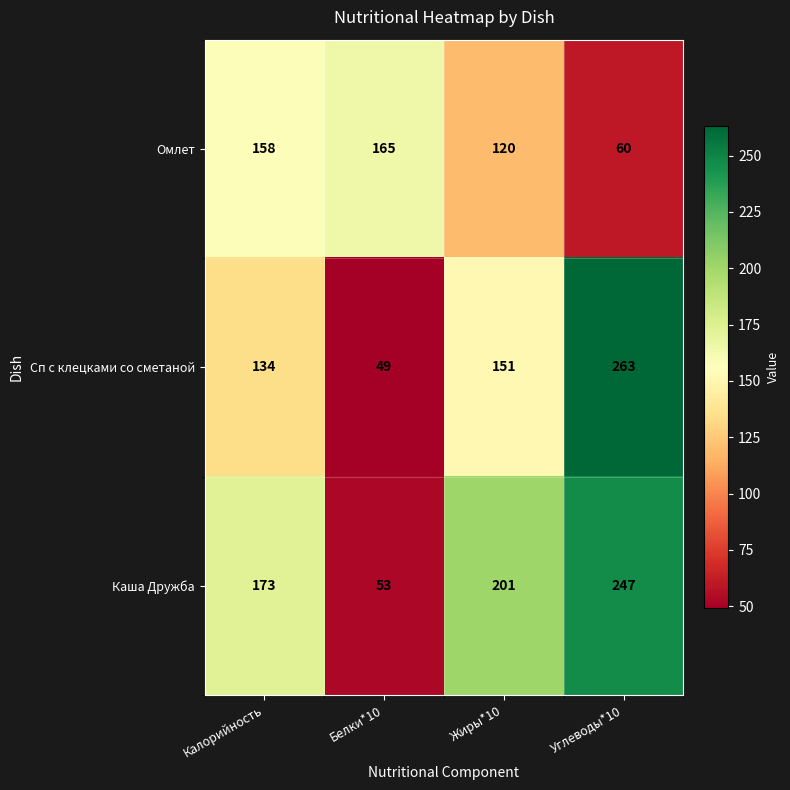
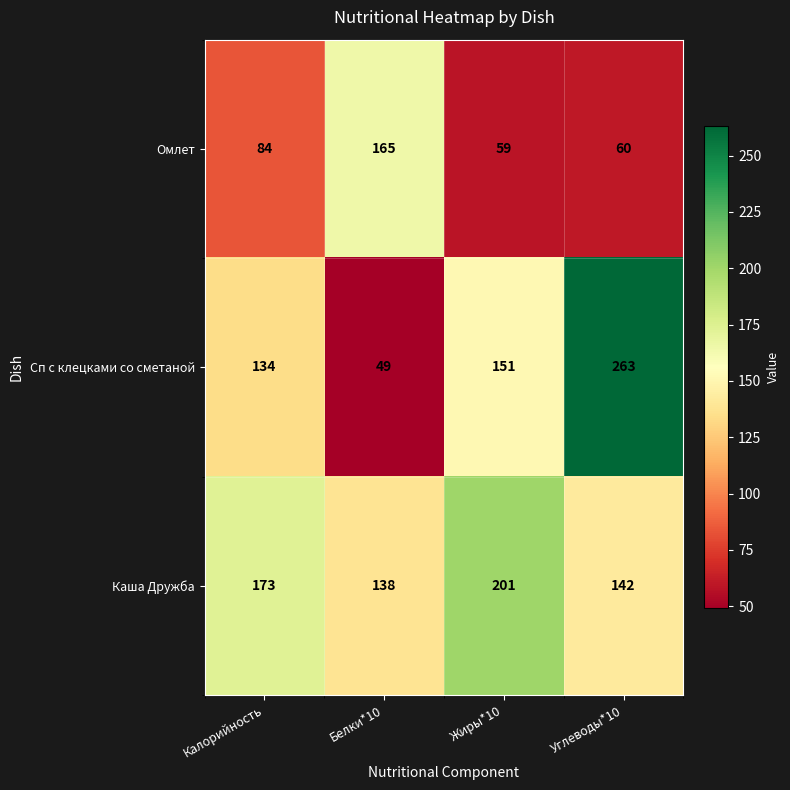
Омлет, Калорийность: 158 -> 84
Омлет, Жиры*10: 120 -> 59
Каша Дружба, Белки*10: 53 -> 138
Каша Дружба, Углеводы*10: 247 -> 142
